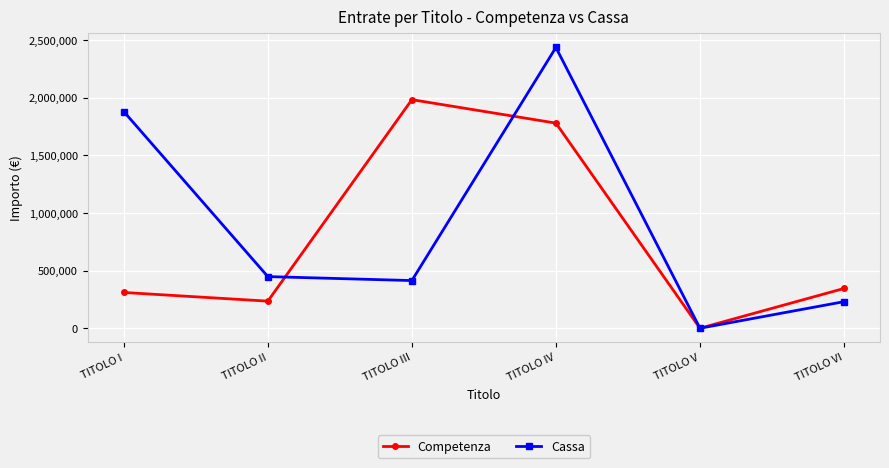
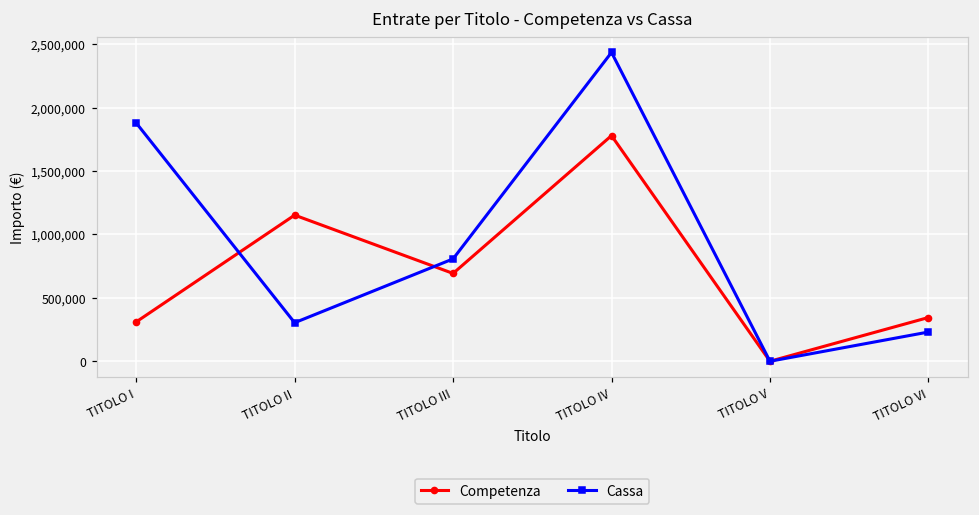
Competenza, TITOLO II: 230,000 -> 1,150,000
Cassa, TITOLO II: 450,000 -> 300,000
Competenza, TITOLO III: 1,980,000 -> 690,000
Cassa, TITOLO III: 410,000 -> 810,000
